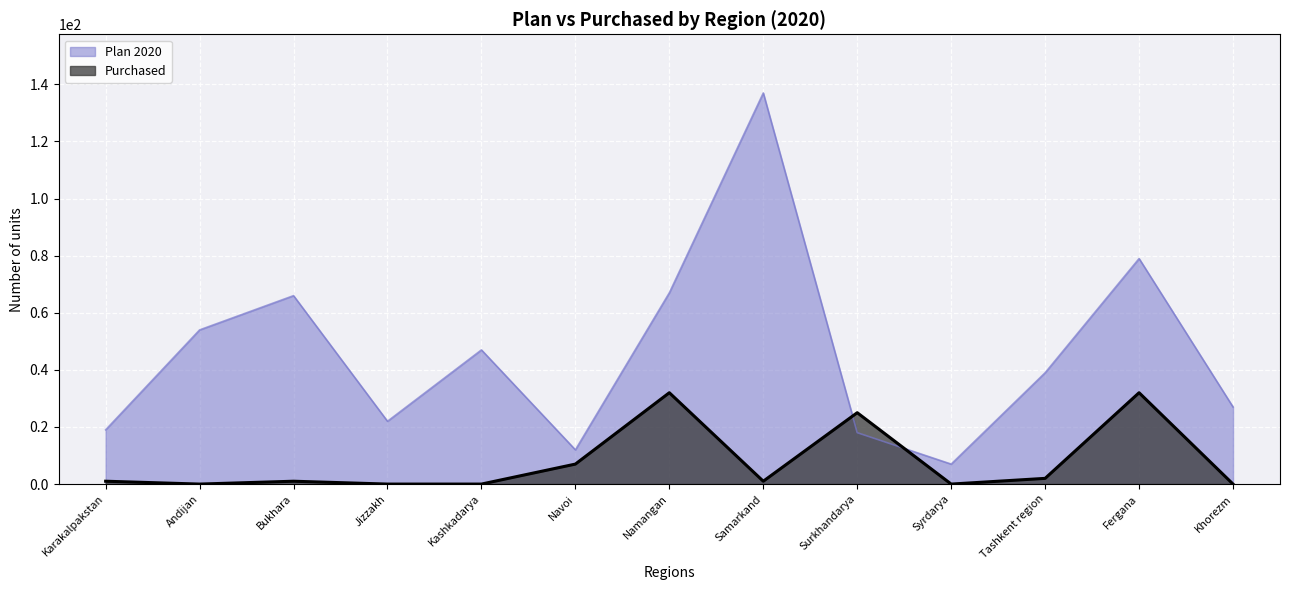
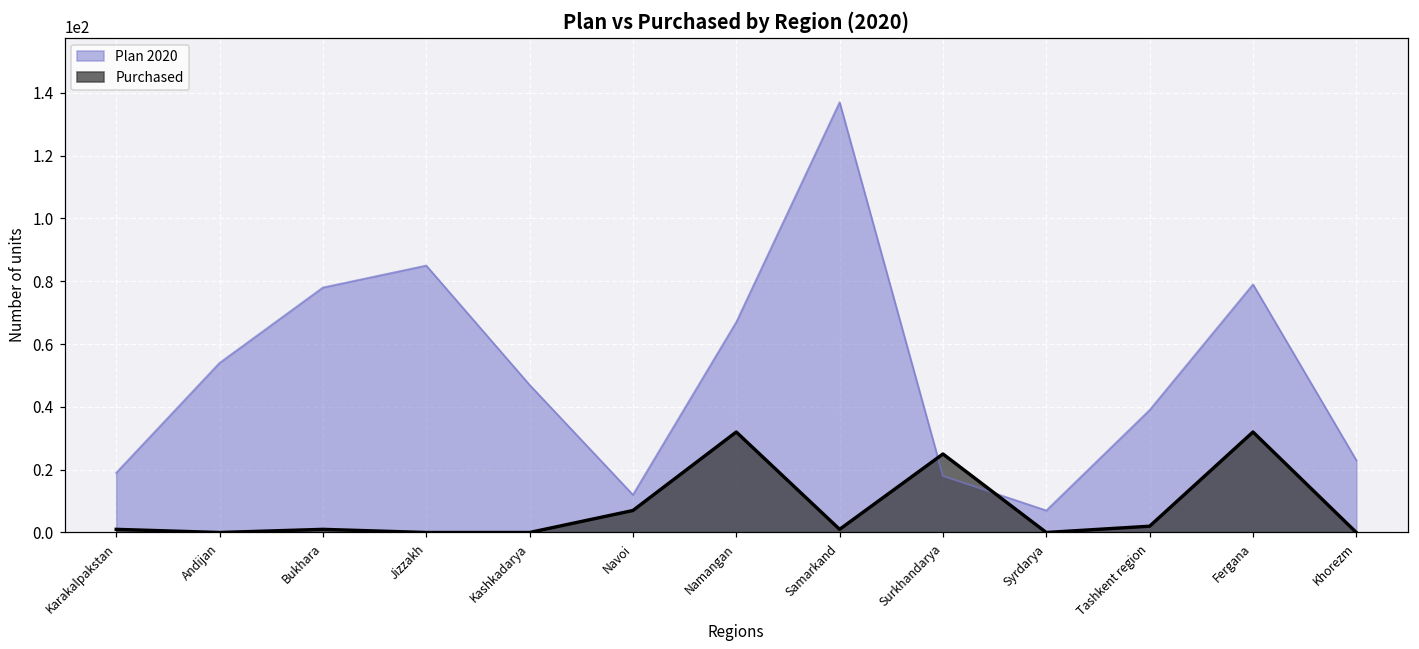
Plan 2020, Bukhara: 66 -> 78
Plan 2020, Jizzakh: 22 -> 85
Plan 2020, Khorezm: 27 -> 23
